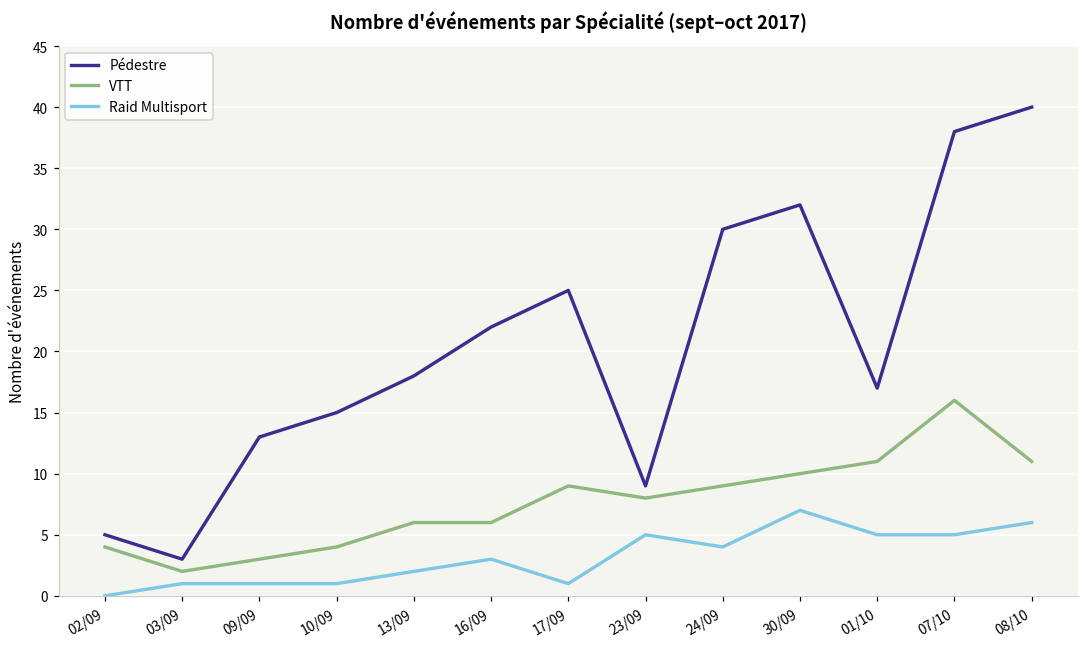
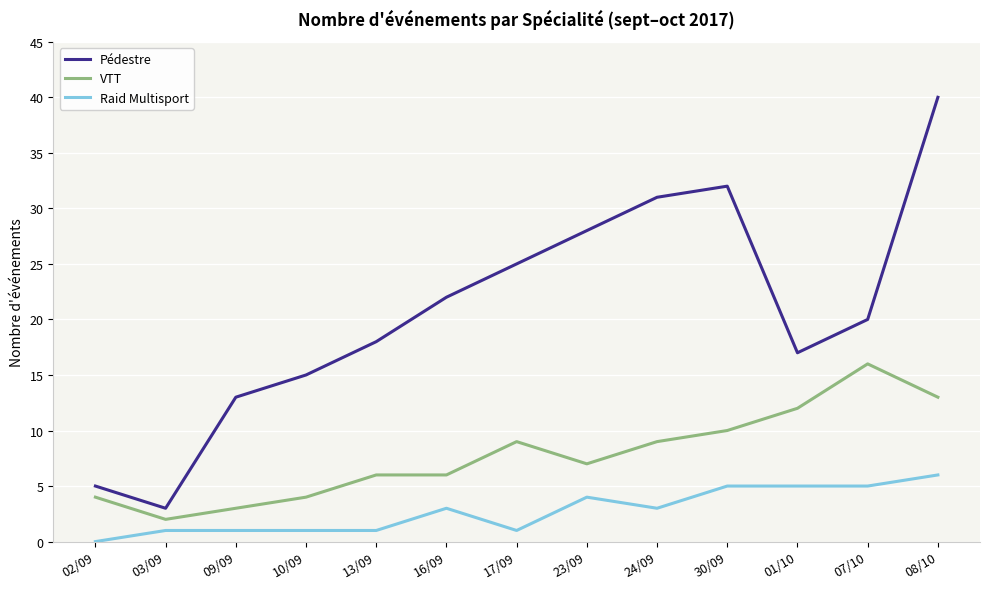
Raid Multisport, 13/09: 2 -> 1
Pédestre, 23/09: 9 -> 28
VTT, 23/09: 8 -> 7
Raid Multisport, 23/09: 5 -> 4
Pédestre, 24/09: 30 -> 31
Raid Multisport, 24/09: 4 -> 3
Raid Multisport, 30/09: 7 -> 5
VTT, 01/10: 11 -> 12
Pédestre, 07/10: 38 -> 20
VTT, 08/10: 11 -> 13
